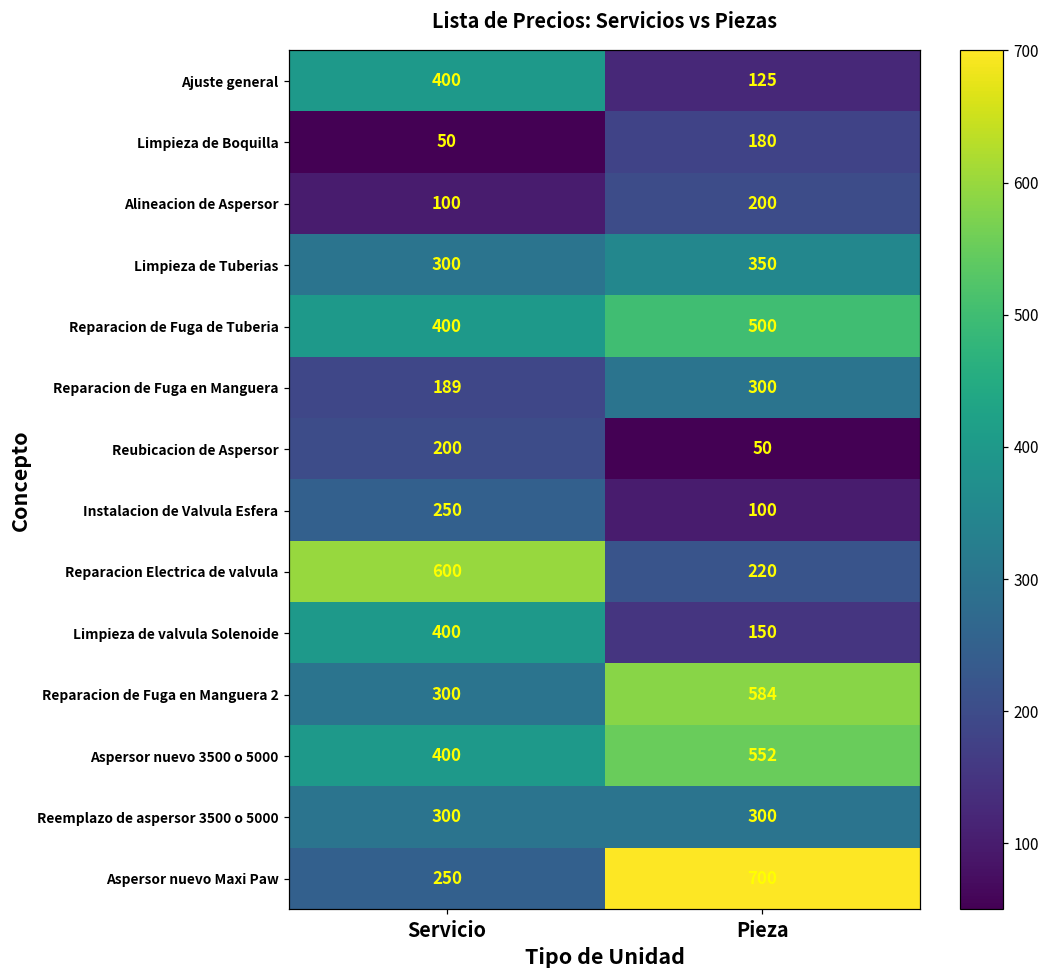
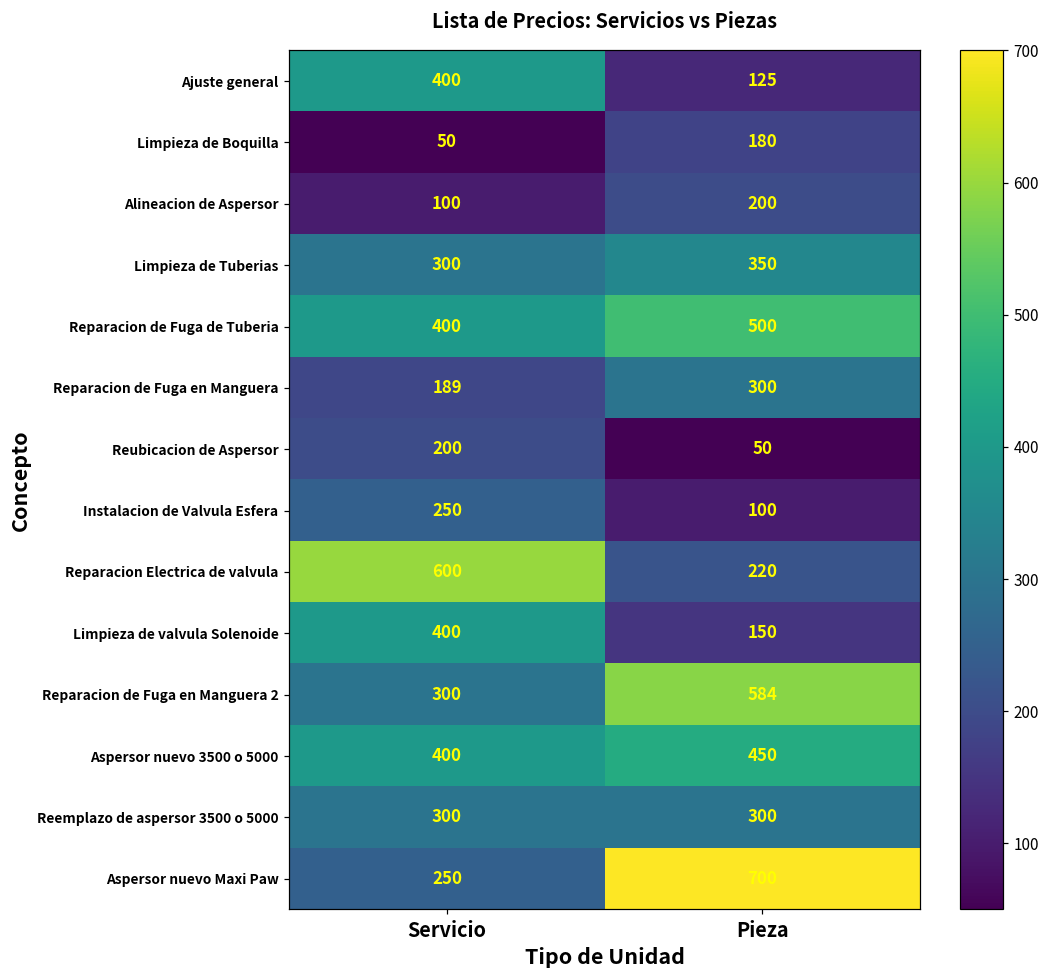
Aspersor nuevo 3500 o 5000, Pieza: 552 -> 450
